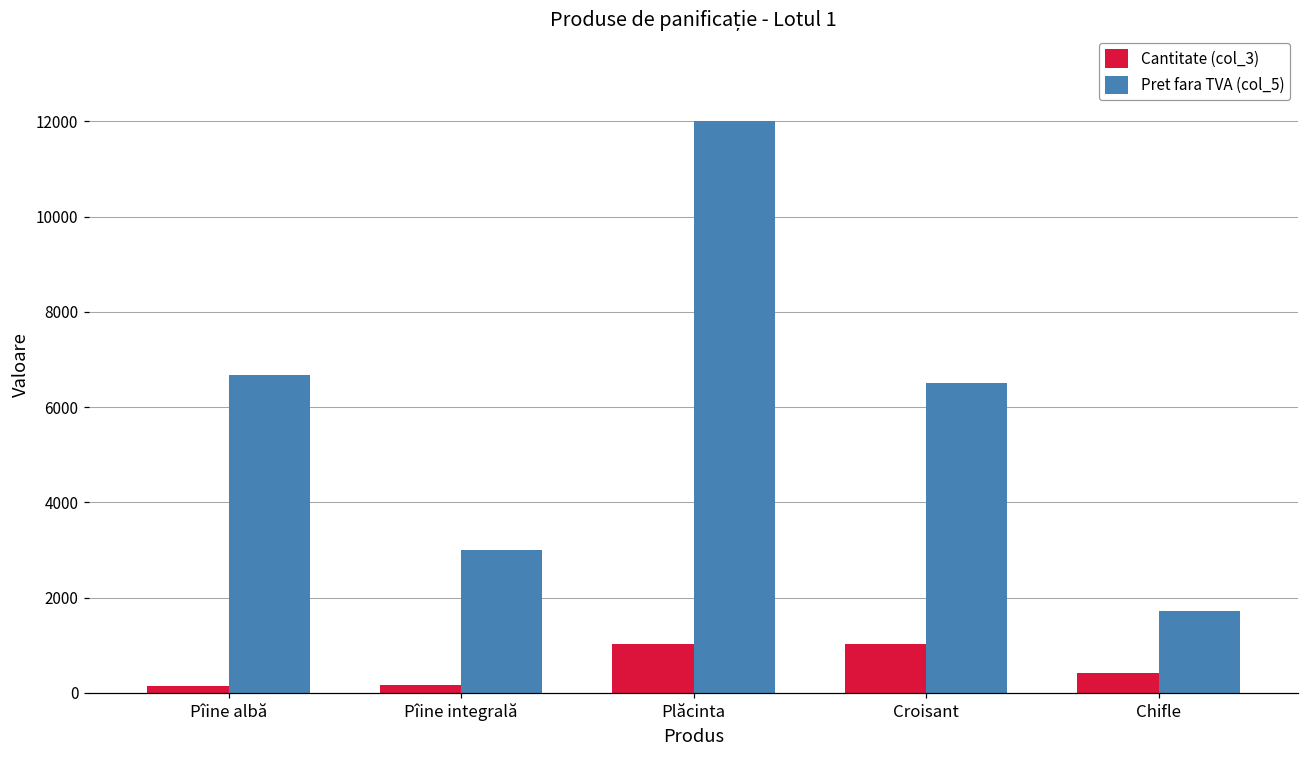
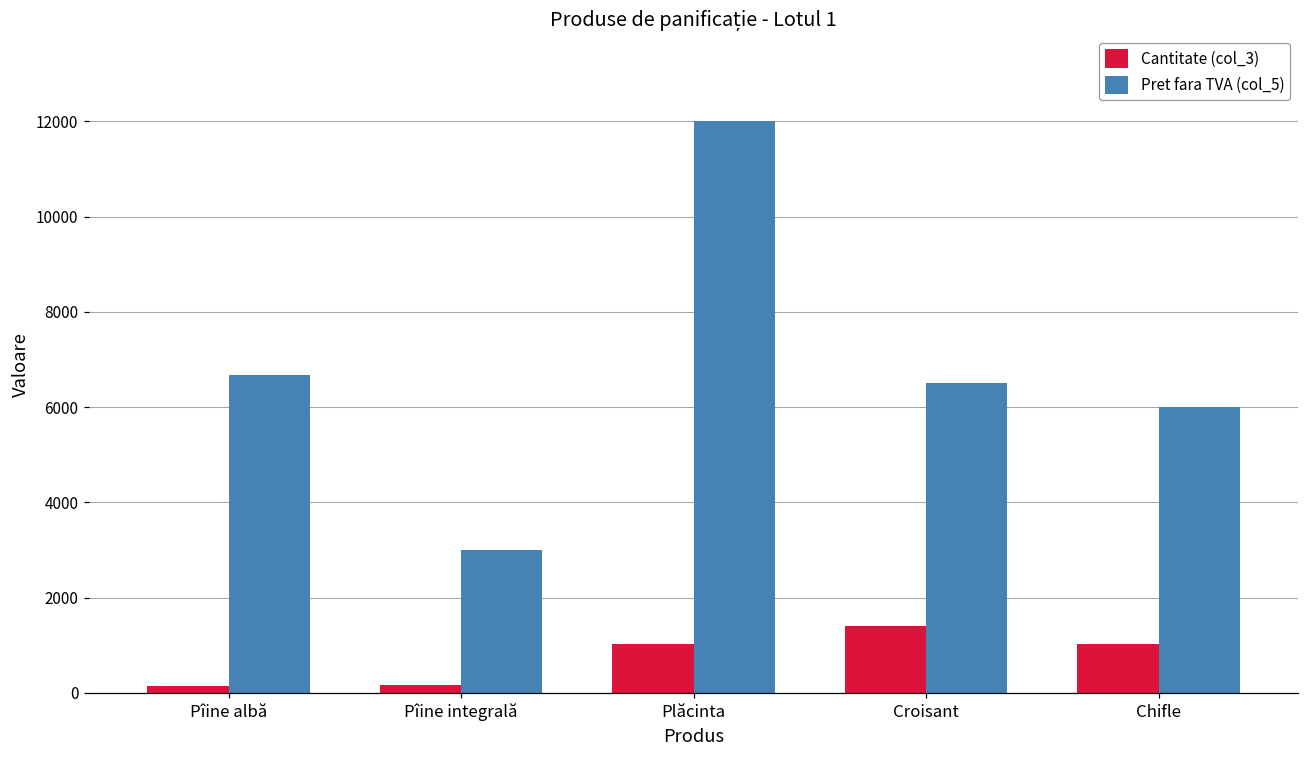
Cantitate (col_3), Croisant: 1000 -> 1400
Cantitate (col_3), Chifle: 400 -> 1000
Pret fara TVA (col_5), Chifle: 1700 -> 6000
